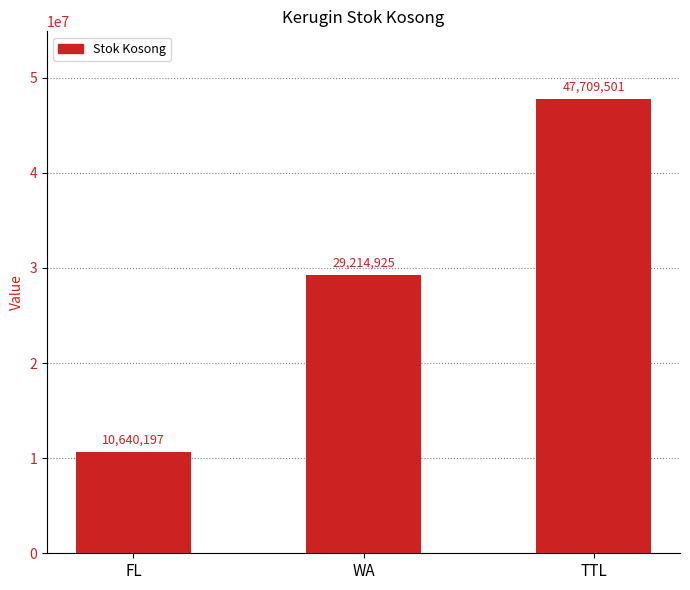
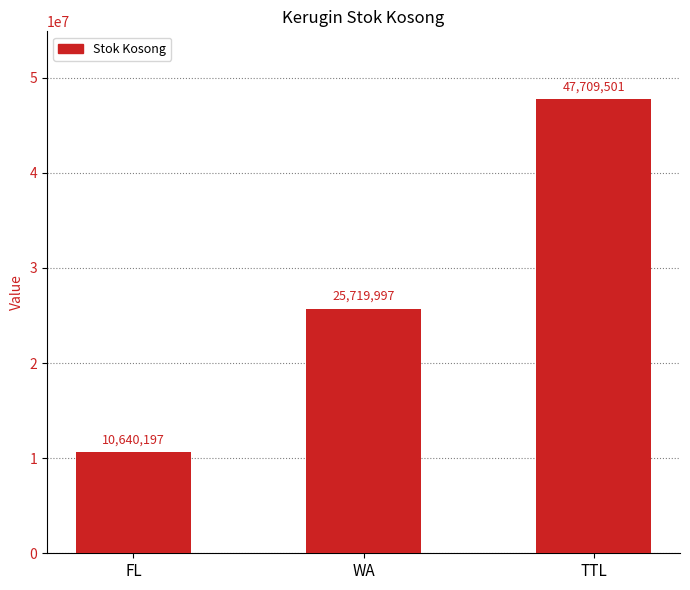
WA: 29,214,925 -> 25,719,997
